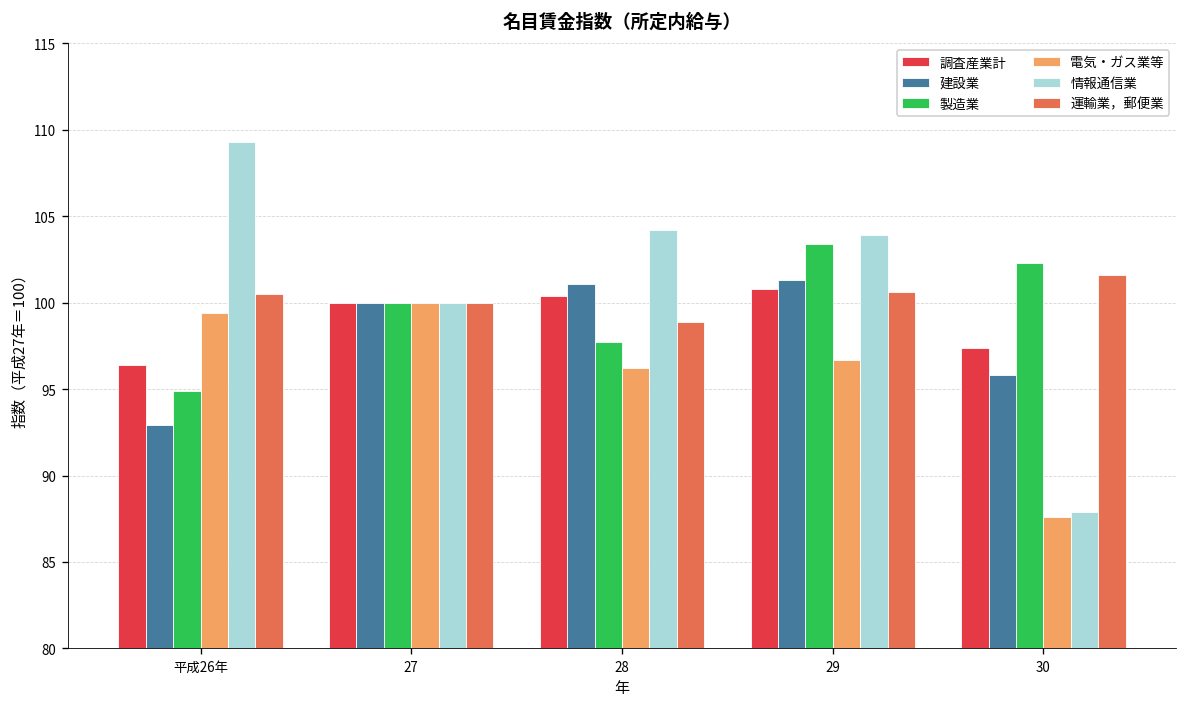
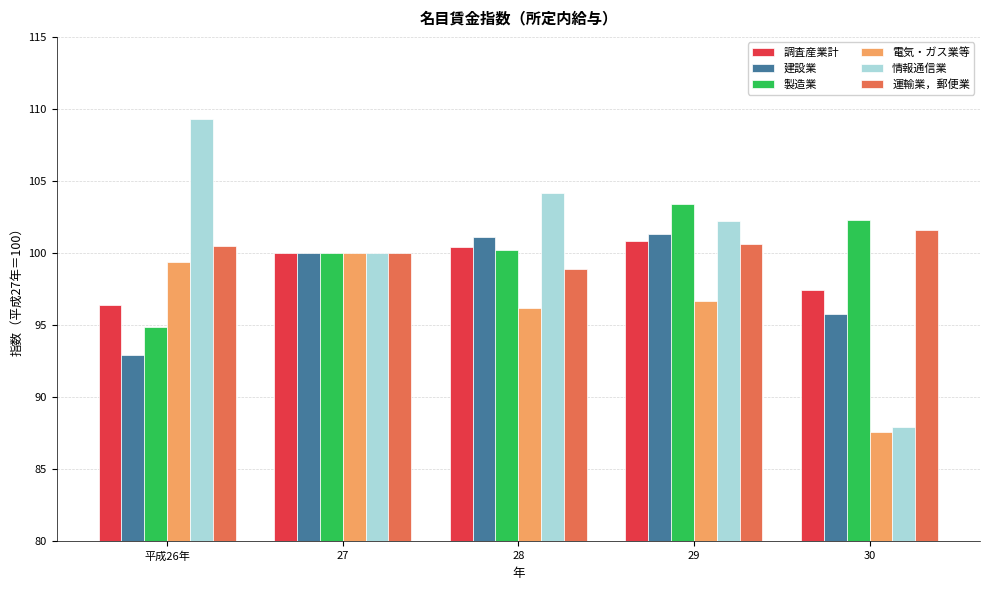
製造業, 28: 97.7 -> 100.2
情報通信業, 29: 103.9 -> 102.2
